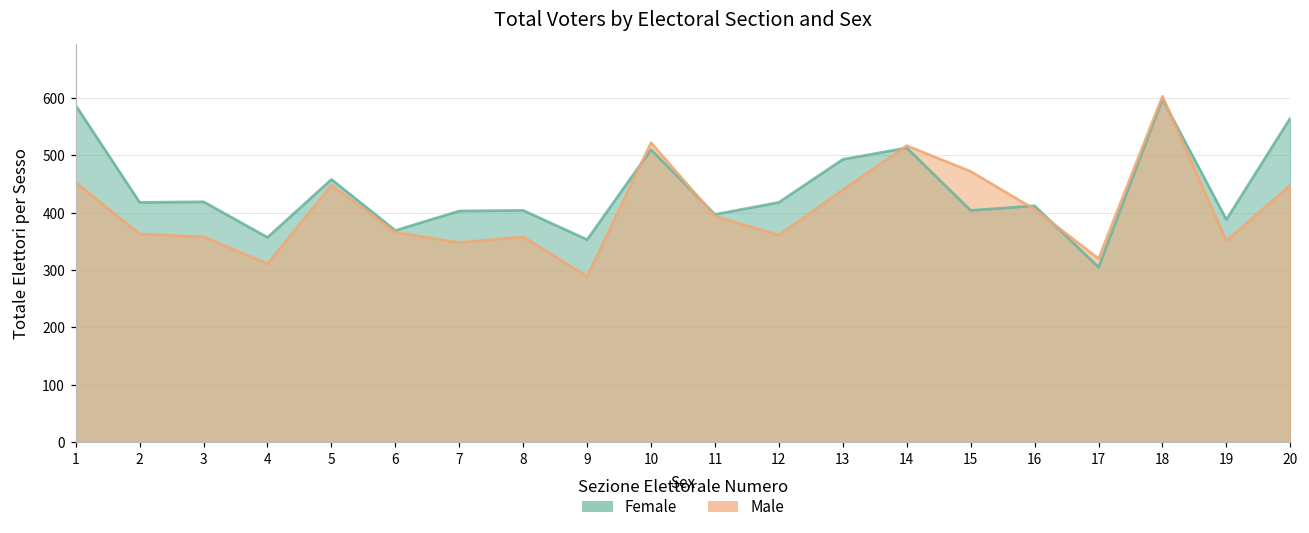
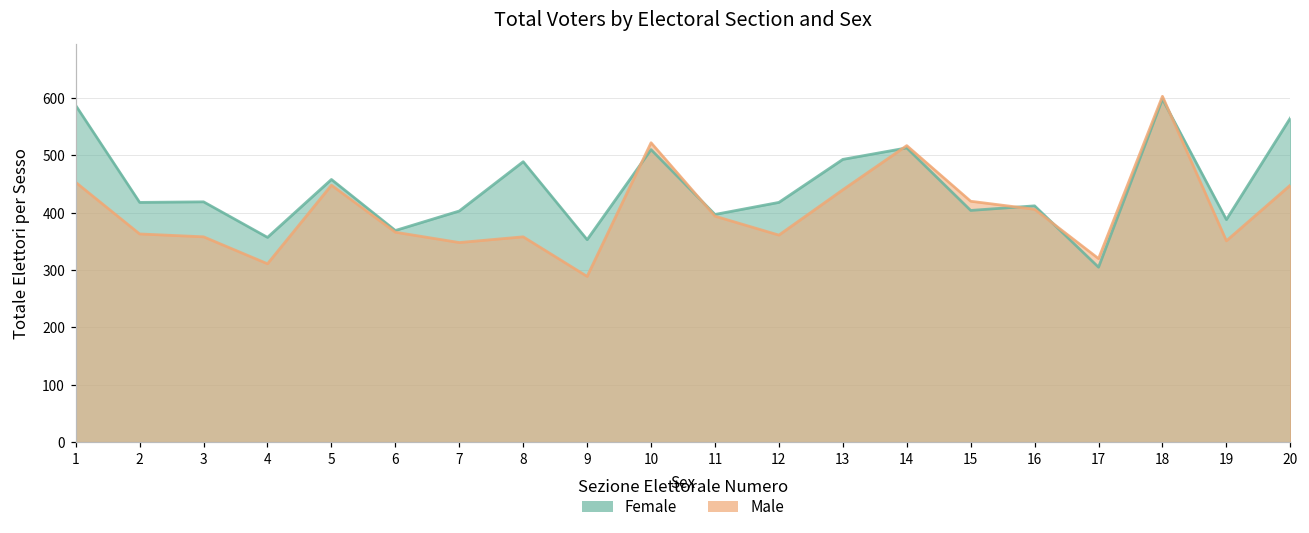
Female, 8: 400 -> 490
Male, 15: 470 -> 420
